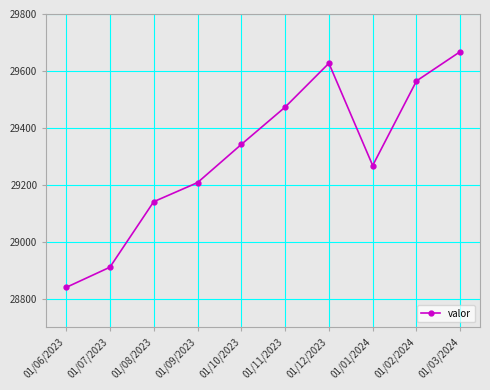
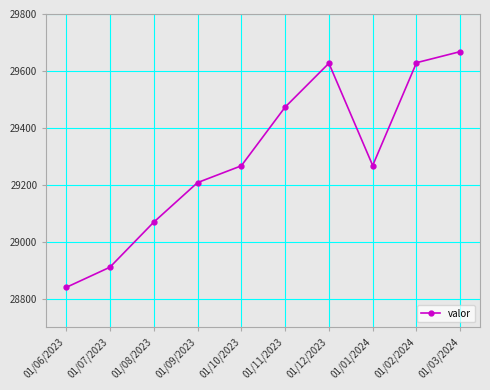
01/08/2023: 29140 -> 29070
01/10/2023: 29340 -> 29270
01/02/2024: 29570 -> 29630
